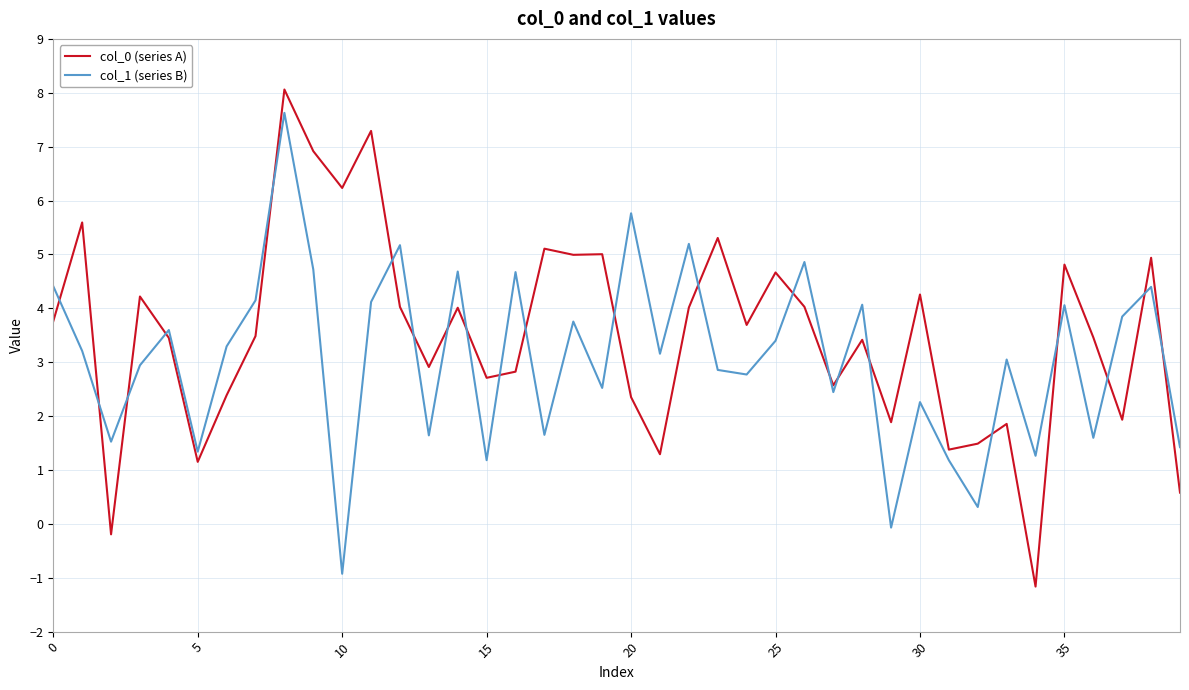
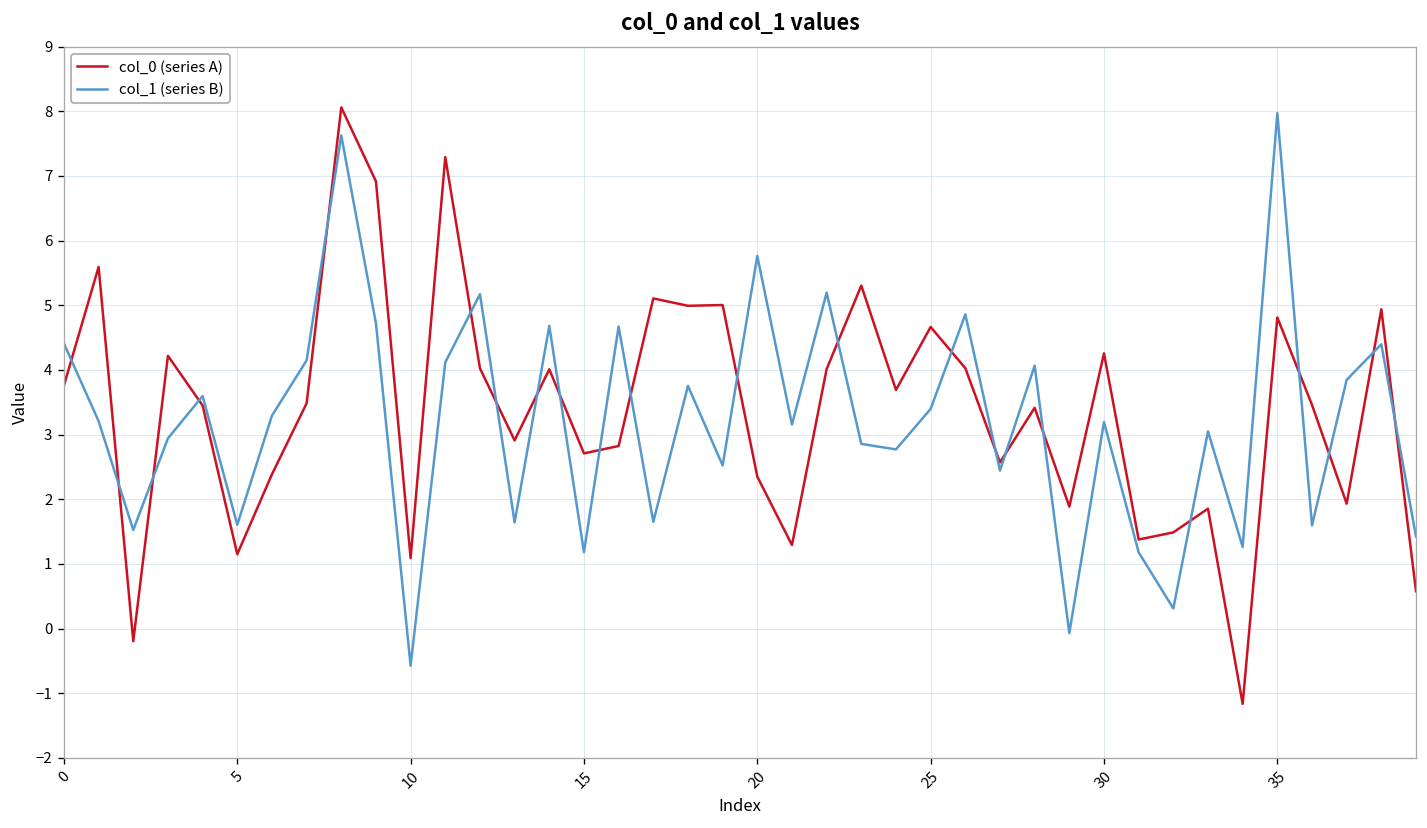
col_1 (series B), 5: 1.3 -> 1.6
col_0 (series A), 10: 6.2 -> 1.1
col_1 (series B), 10: -0.9 -> -0.6
col_1 (series B), 30: 2.3 -> 3.2
col_1 (series B), 35: 4.1 -> 8.0
